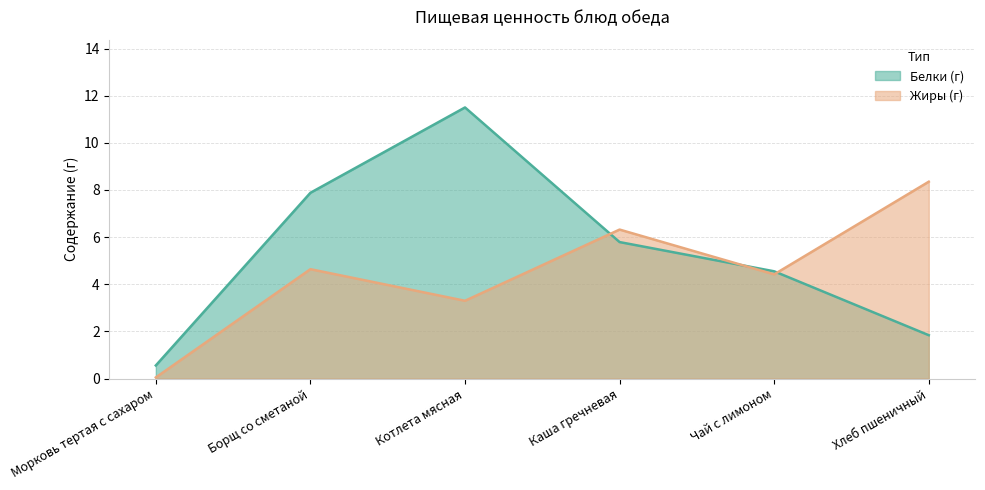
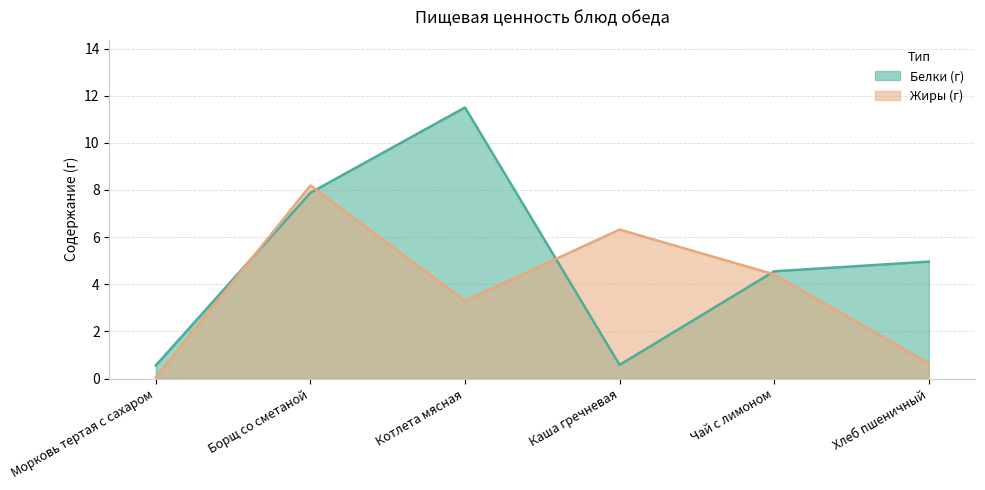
Жиры (г), Борщ со сметаной: 4.6 -> 8.2
Белки (г), Каша гречневая: 5.8 -> 0.6
Белки (г), Хлеб пшеничный: 1.8 -> 5.0
Жиры (г), Хлеб пшеничный: 8.4 -> 0.6
